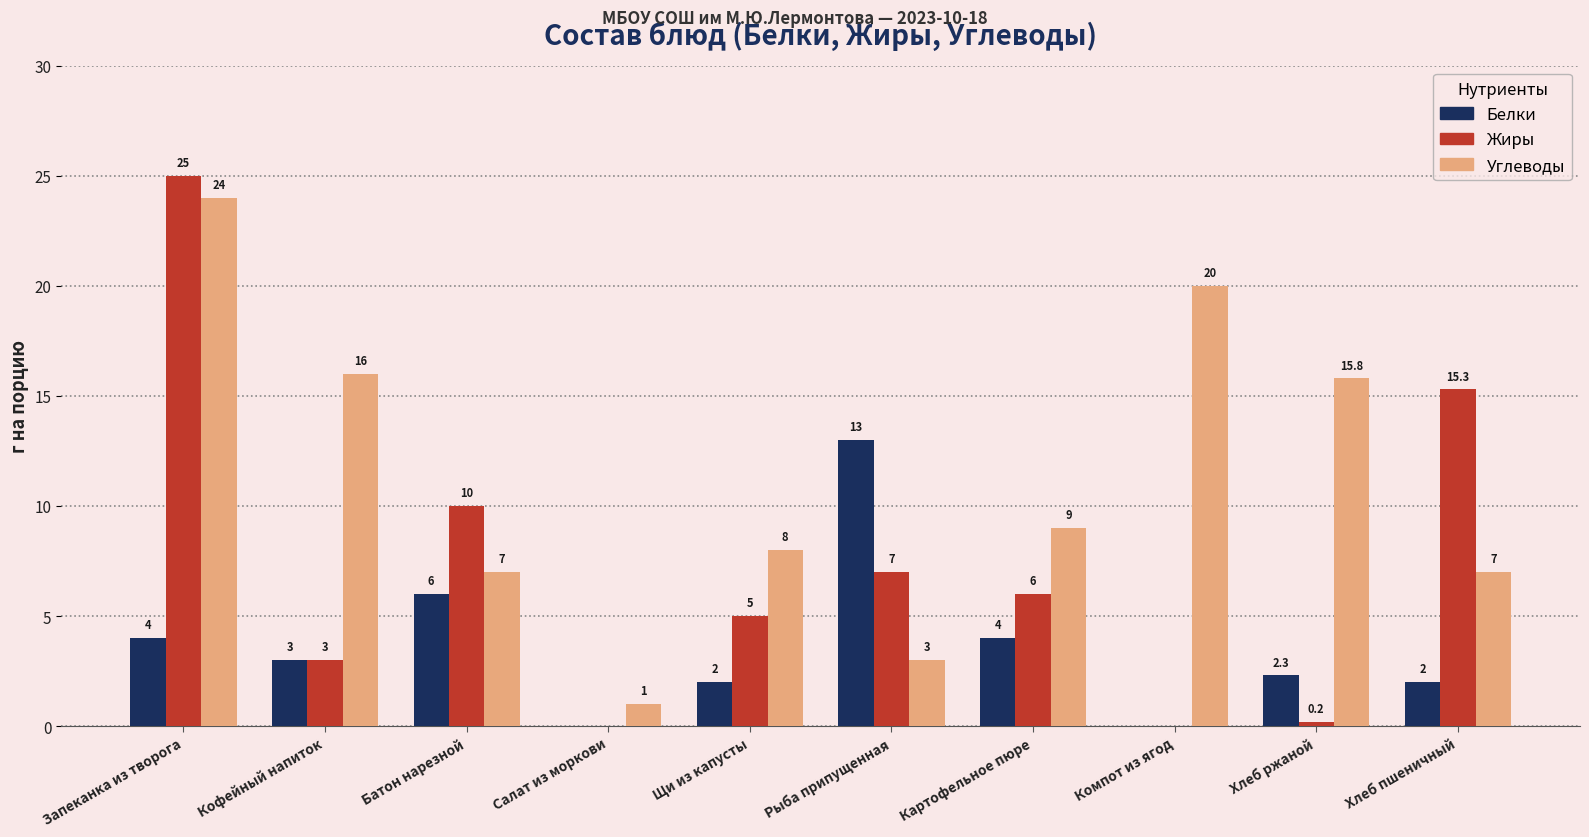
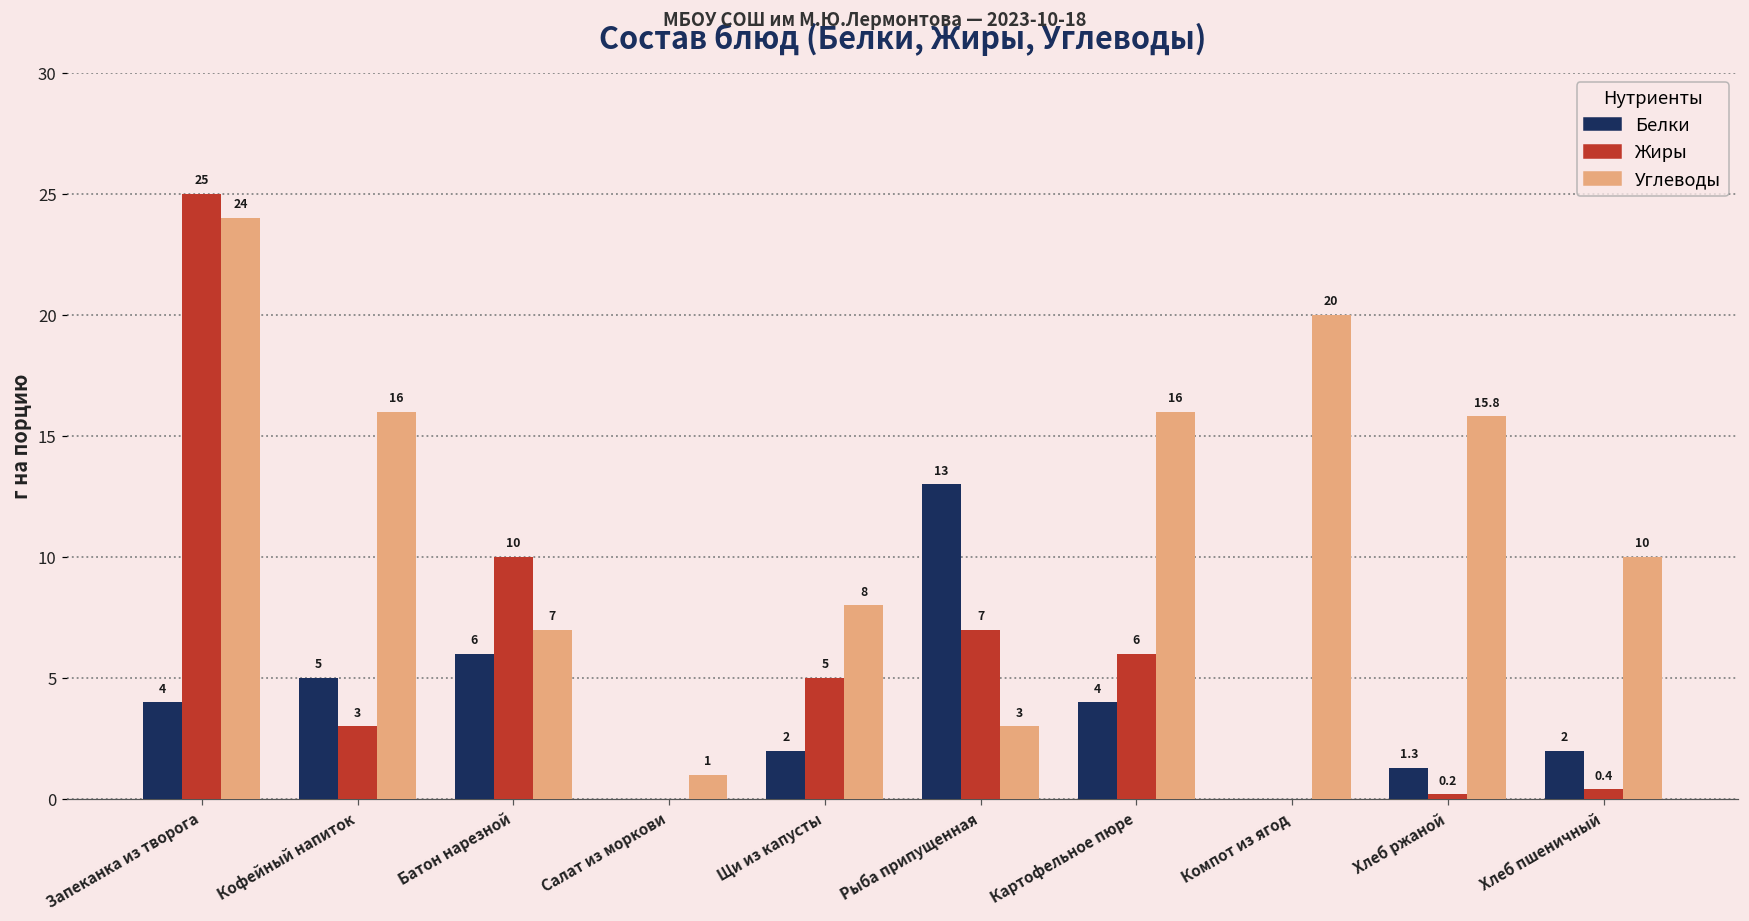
Белки, Кофейный напиток: 3 -> 5
Углеводы, Картофельное пюре: 9 -> 16
Белки, Хлеб ржаной: 2.3 -> 1.3
Жиры, Хлеб пшеничный: 15.3 -> 0.4
Углеводы, Хлеб пшеничный: 7 -> 10
